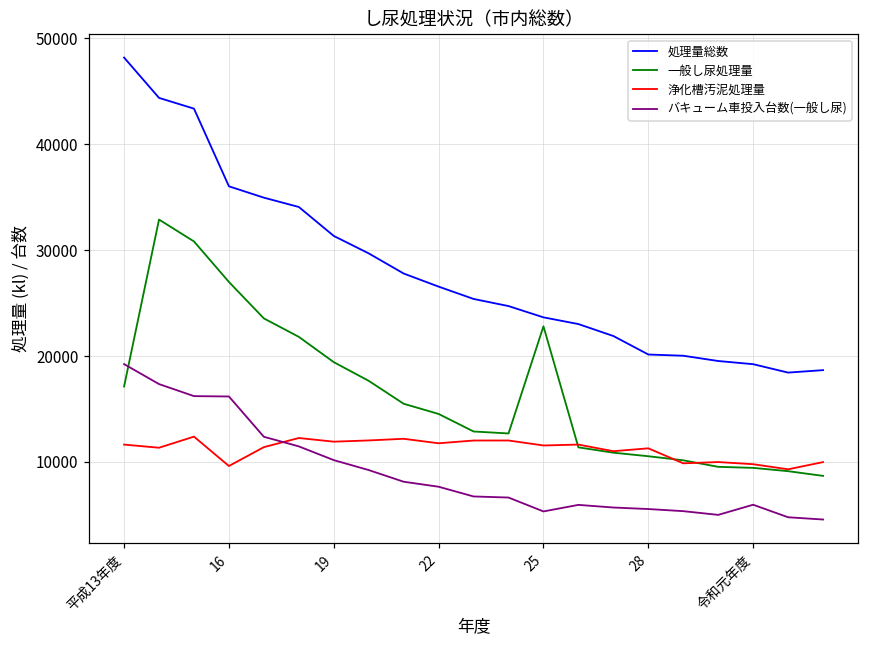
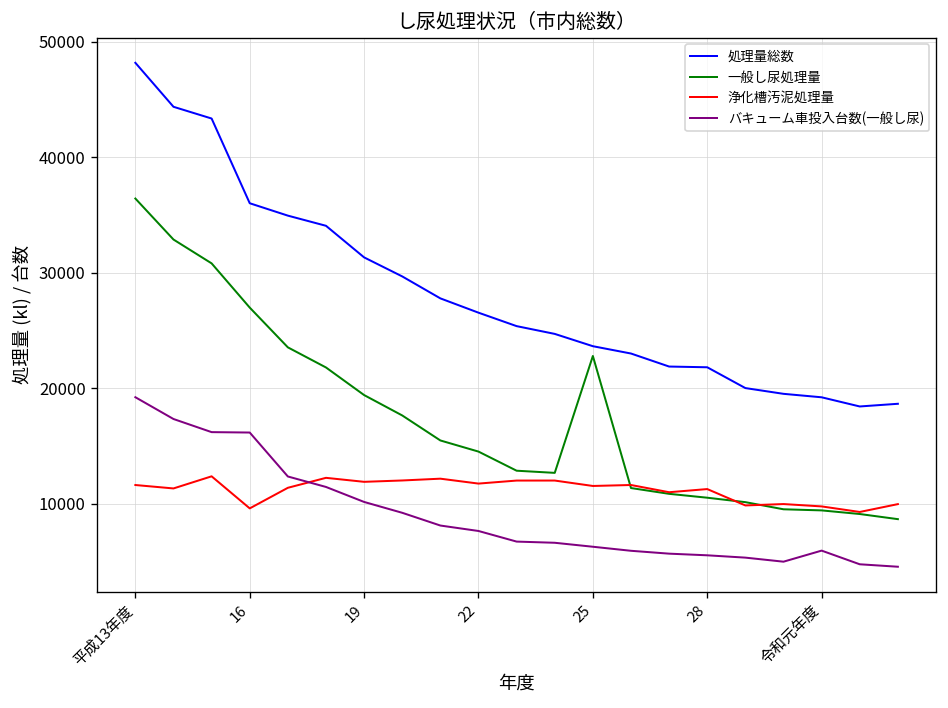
一般し尿処理量, 平成13年度: 17000 -> 36000
バキューム車投入台数(一般し尿), 25: 5000 -> 6000
処理量総数, 28: 20000 -> 22000
